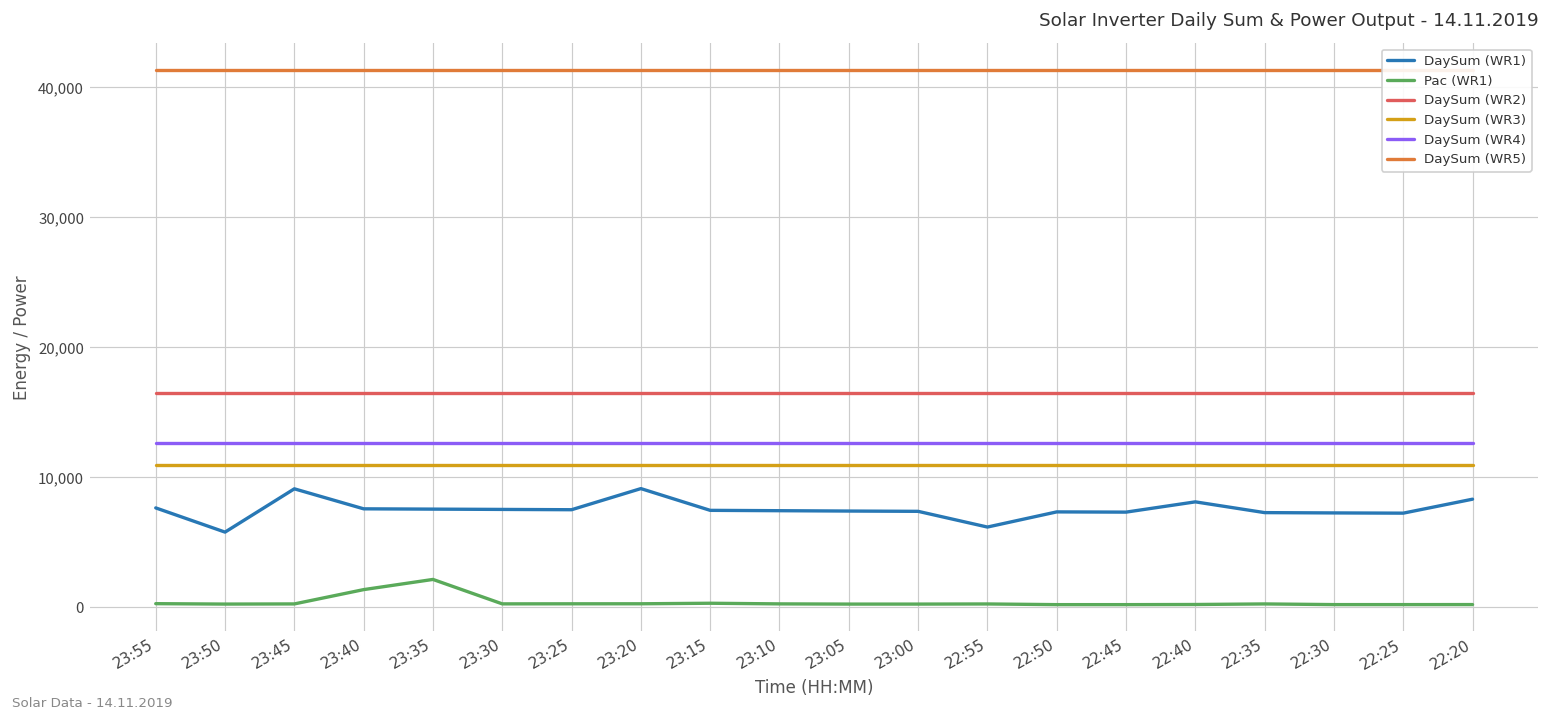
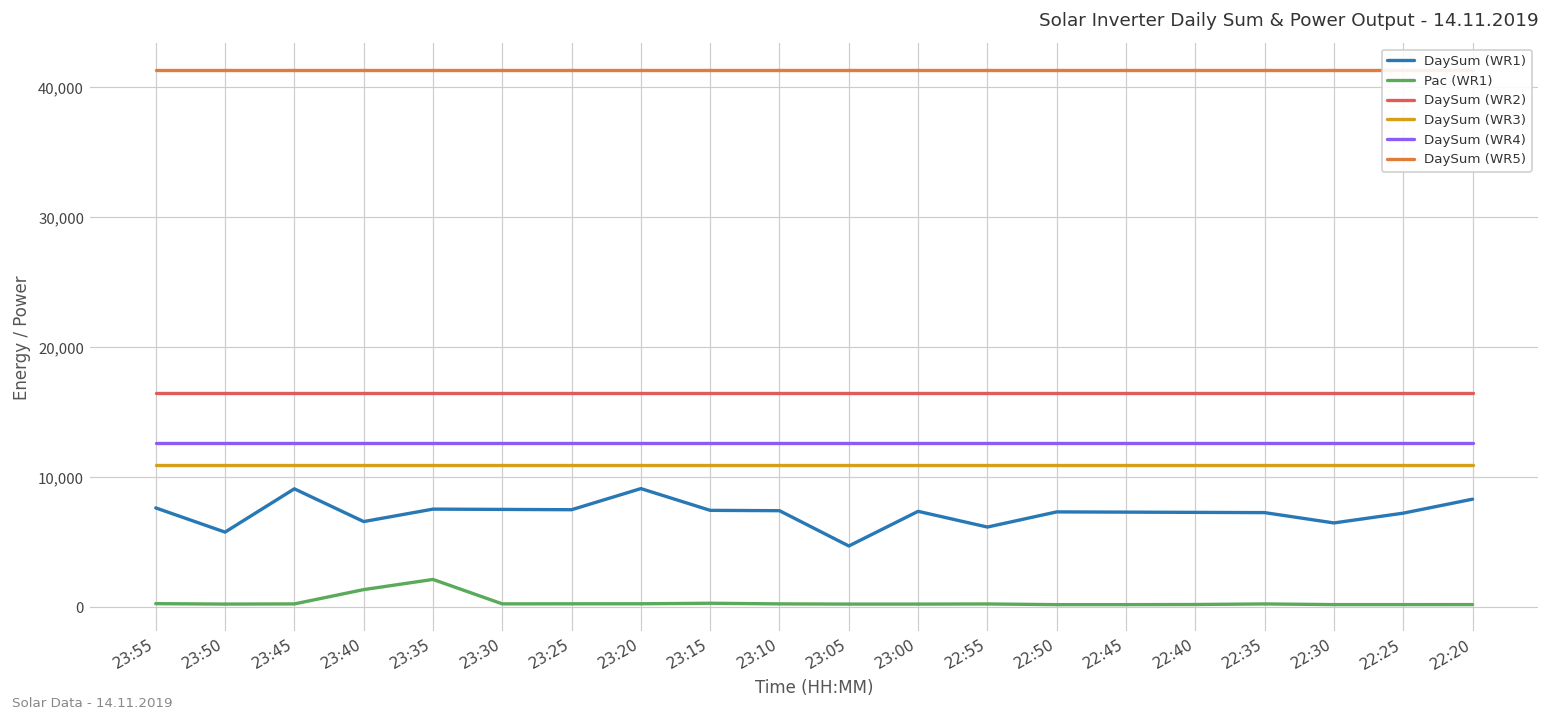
DaySum (WR1), 23:40: 7,600 -> 6,600
DaySum (WR1), 23:05: 7,400 -> 4,700
DaySum (WR1), 22:40: 8,100 -> 7,300
DaySum (WR1), 22:30: 7,300 -> 6,500
